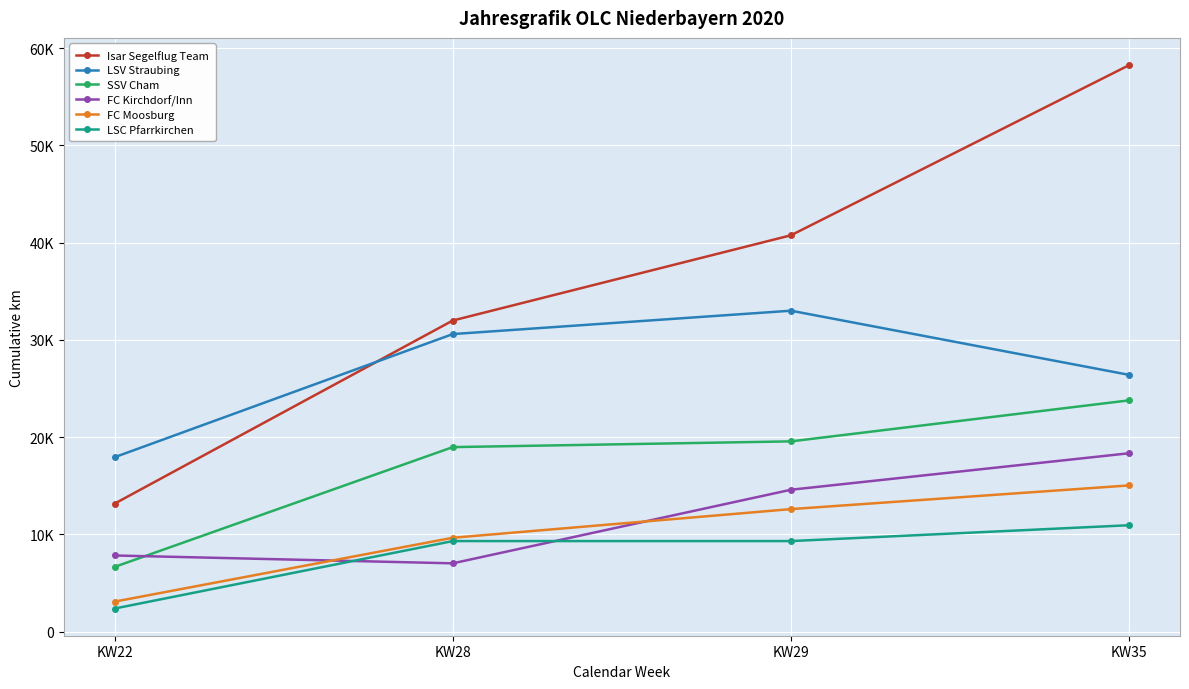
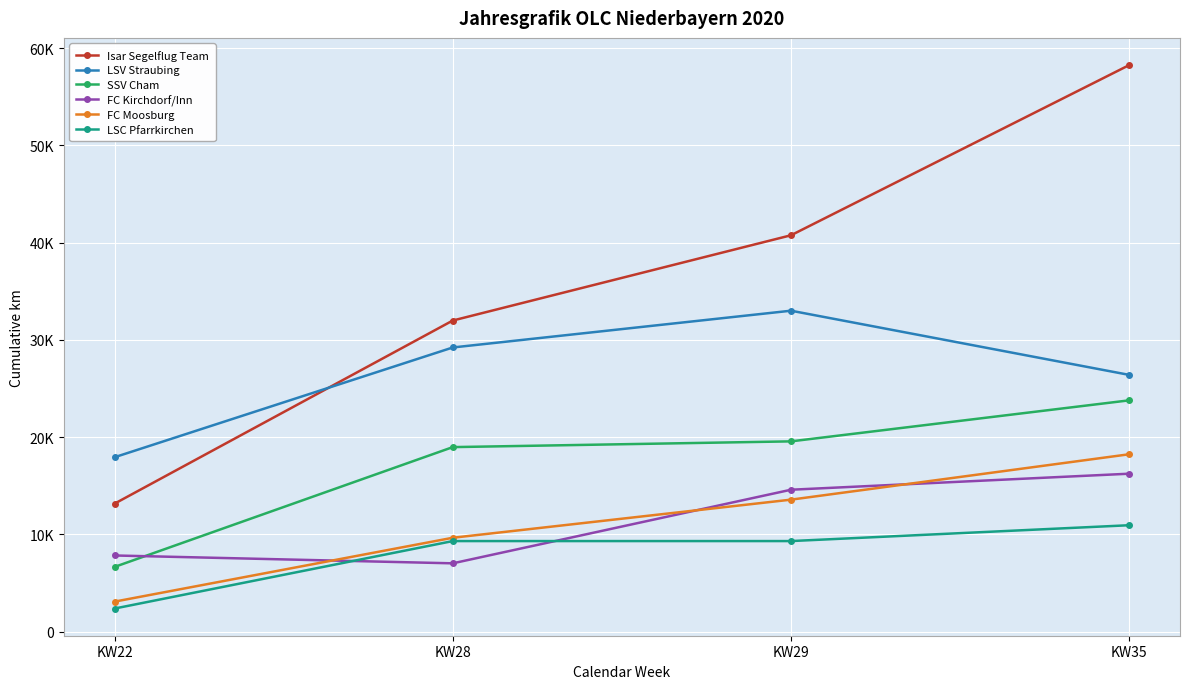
LSV Straubing, KW28: 31000 -> 29000
FC Moosburg, KW29: 13000 -> 14000
FC Kirchdorf/Inn, KW35: 18000 -> 16000
FC Moosburg, KW35: 15000 -> 18000
